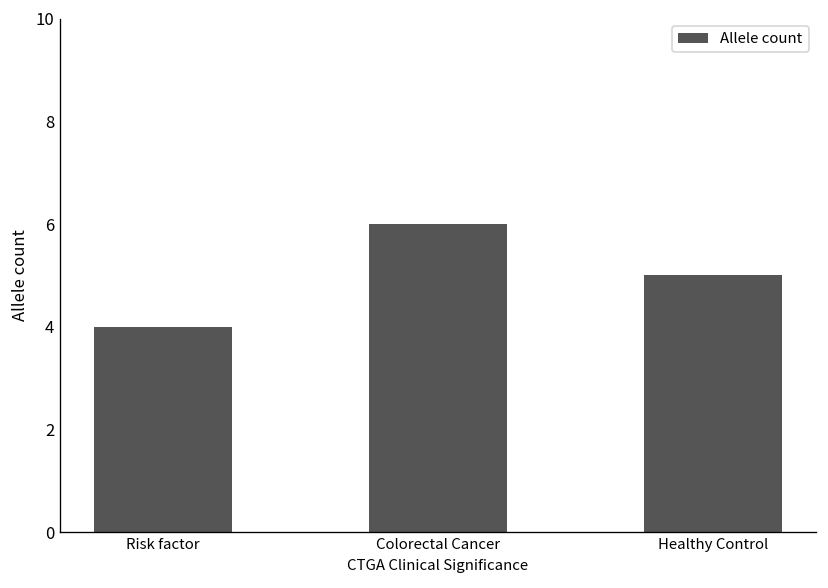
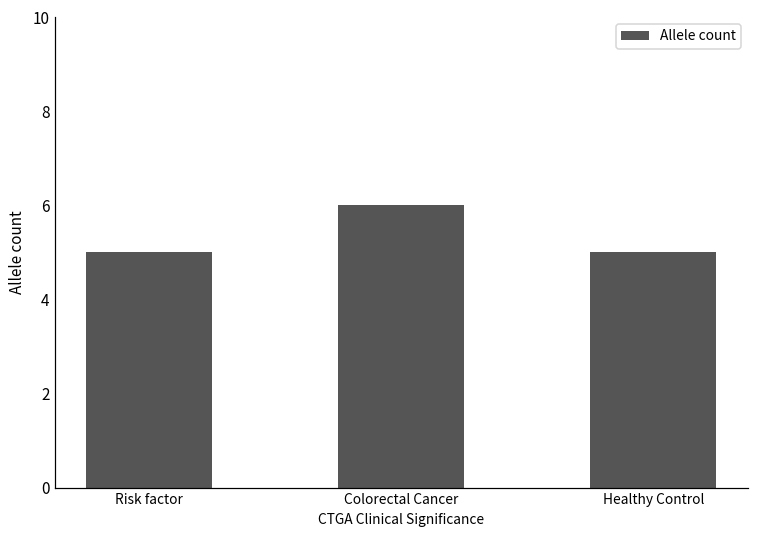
Risk factor: 4 -> 5
